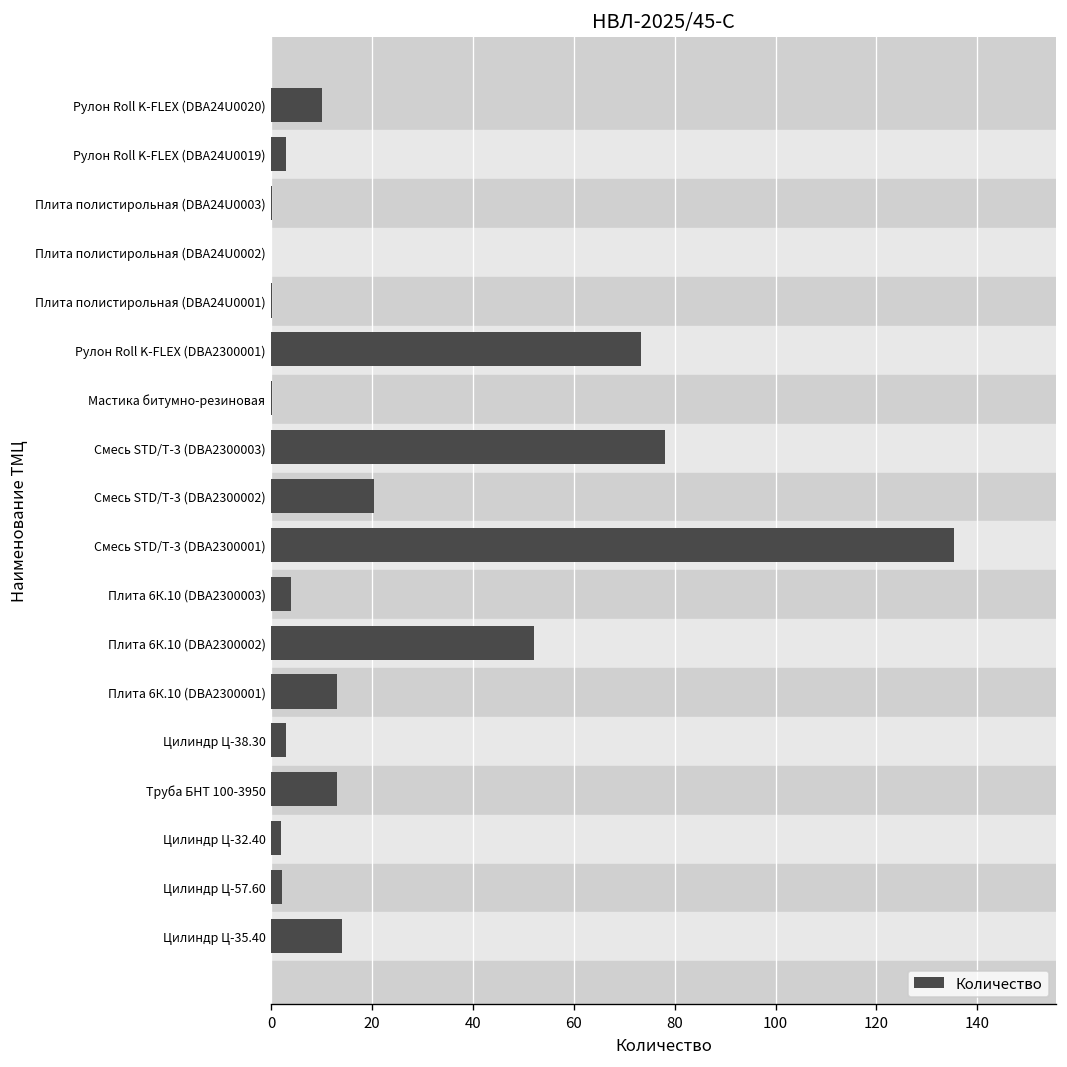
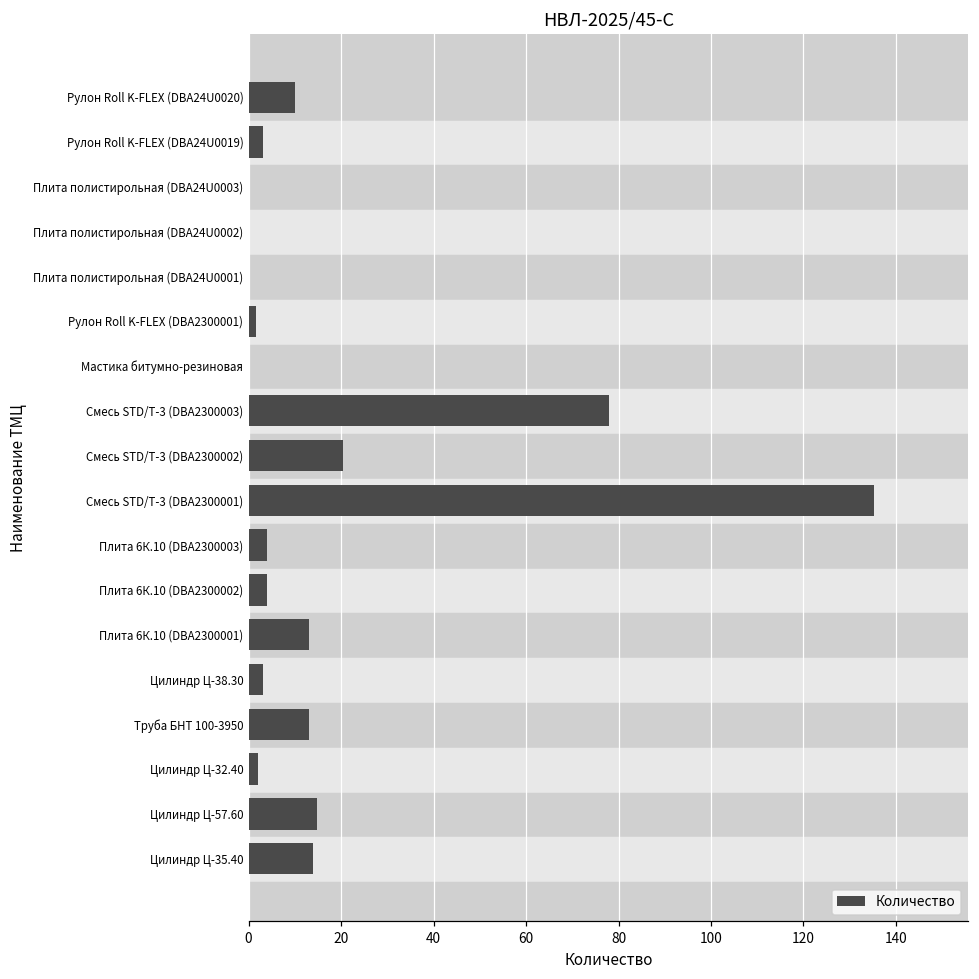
Рулон Roll K-FLEX (DBA2300001): 73 -> 2
Плита 6К.10 (DBA2300002): 52 -> 4
Цилиндр Ц-57.60: 2 -> 15
